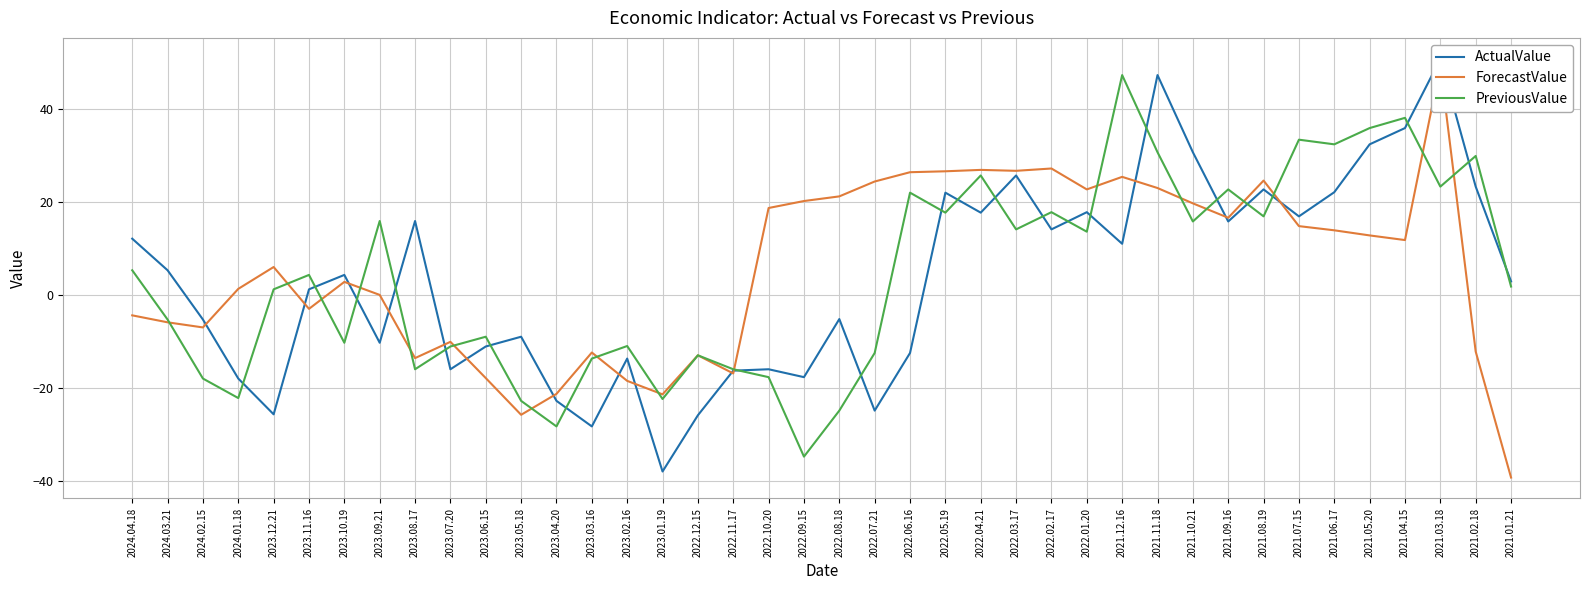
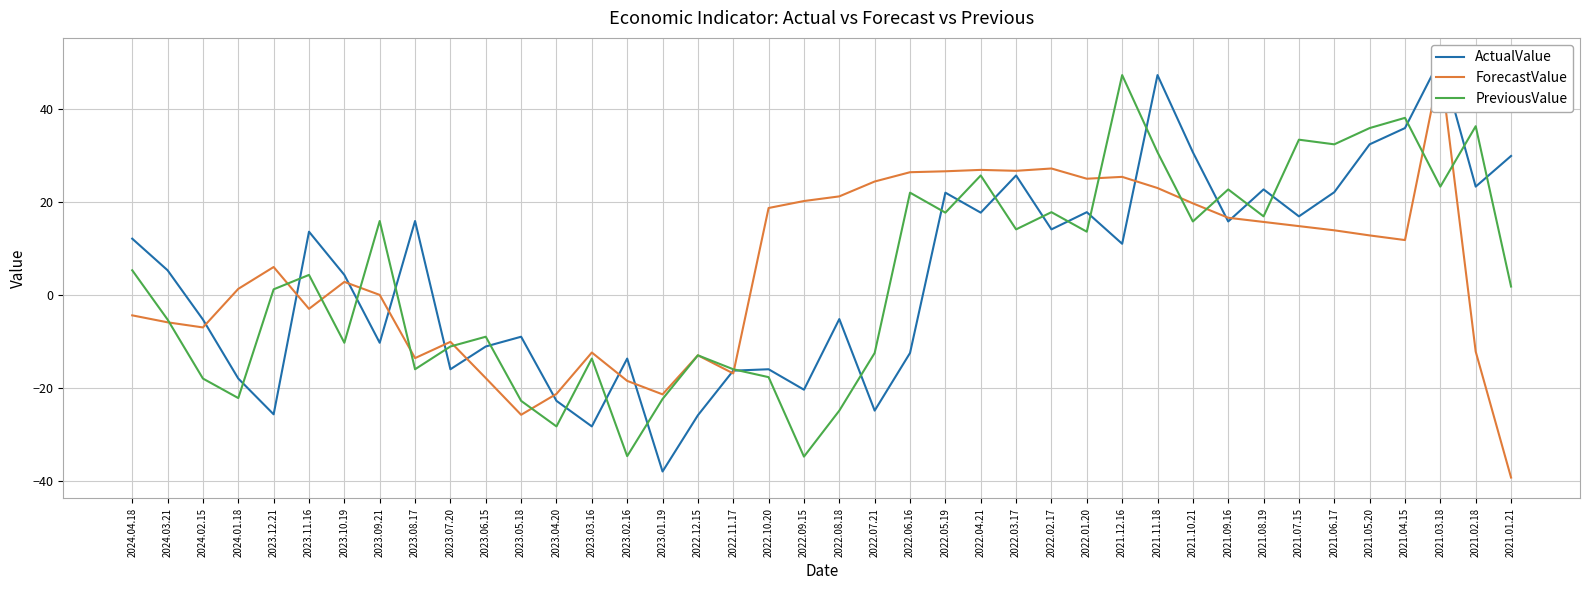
ActualValue, 2023.11.16: 1 -> 14
PreviousValue, 2023.02.16: -11 -> -35
ActualValue, 2022.09.15: -18 -> -20
ForecastValue, 2022.01.20: 23 -> 25
ForecastValue, 2021.08.19: 25 -> 16
PreviousValue, 2021.02.18: 30 -> 36
ActualValue, 2021.01.21: 3 -> 30
